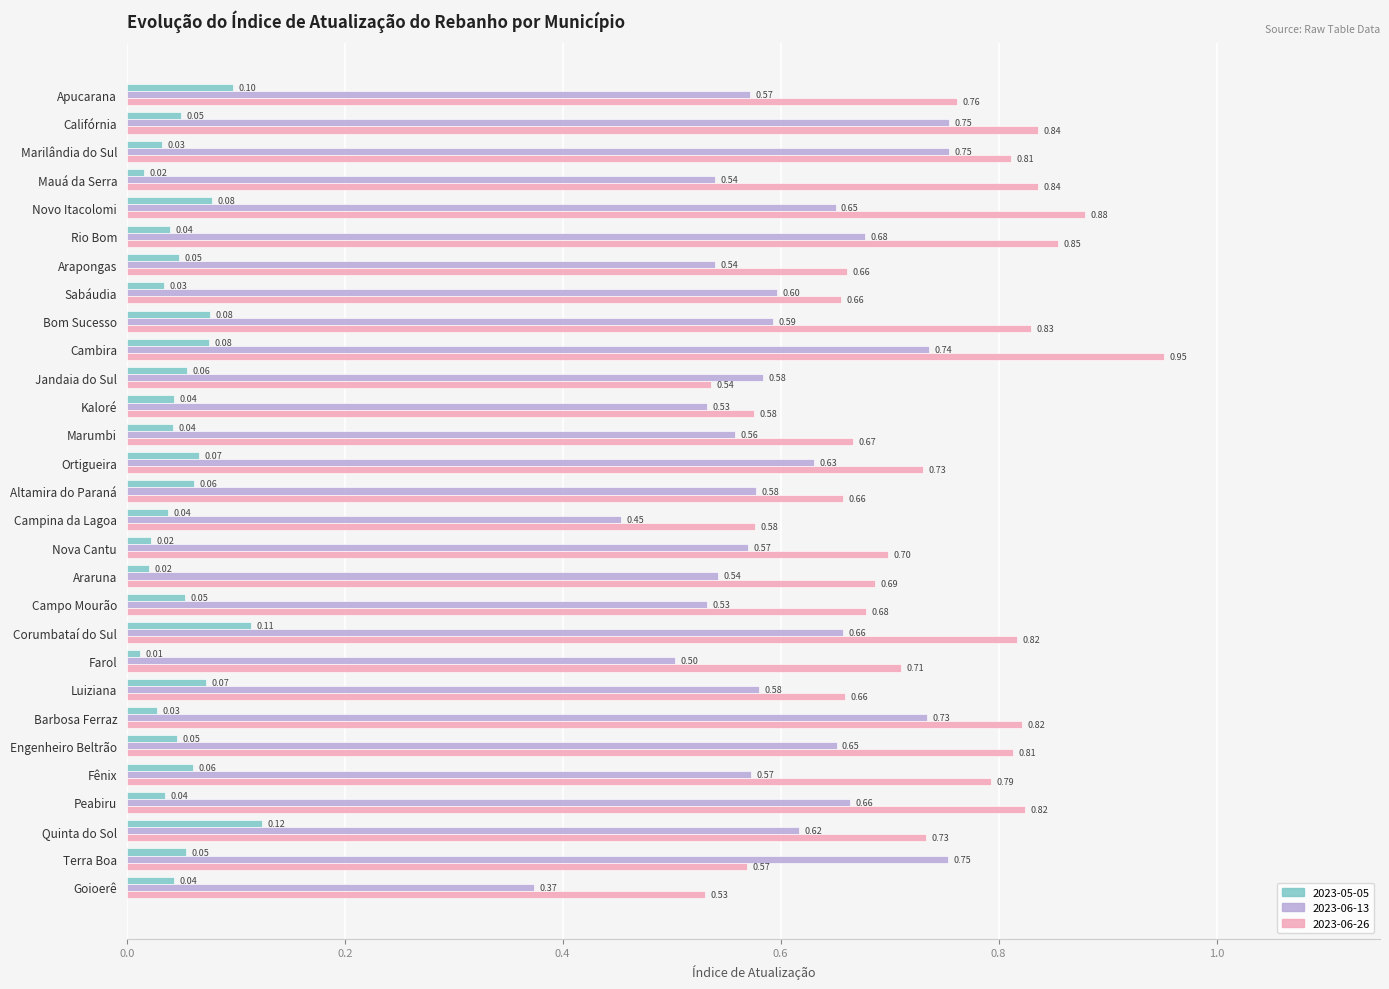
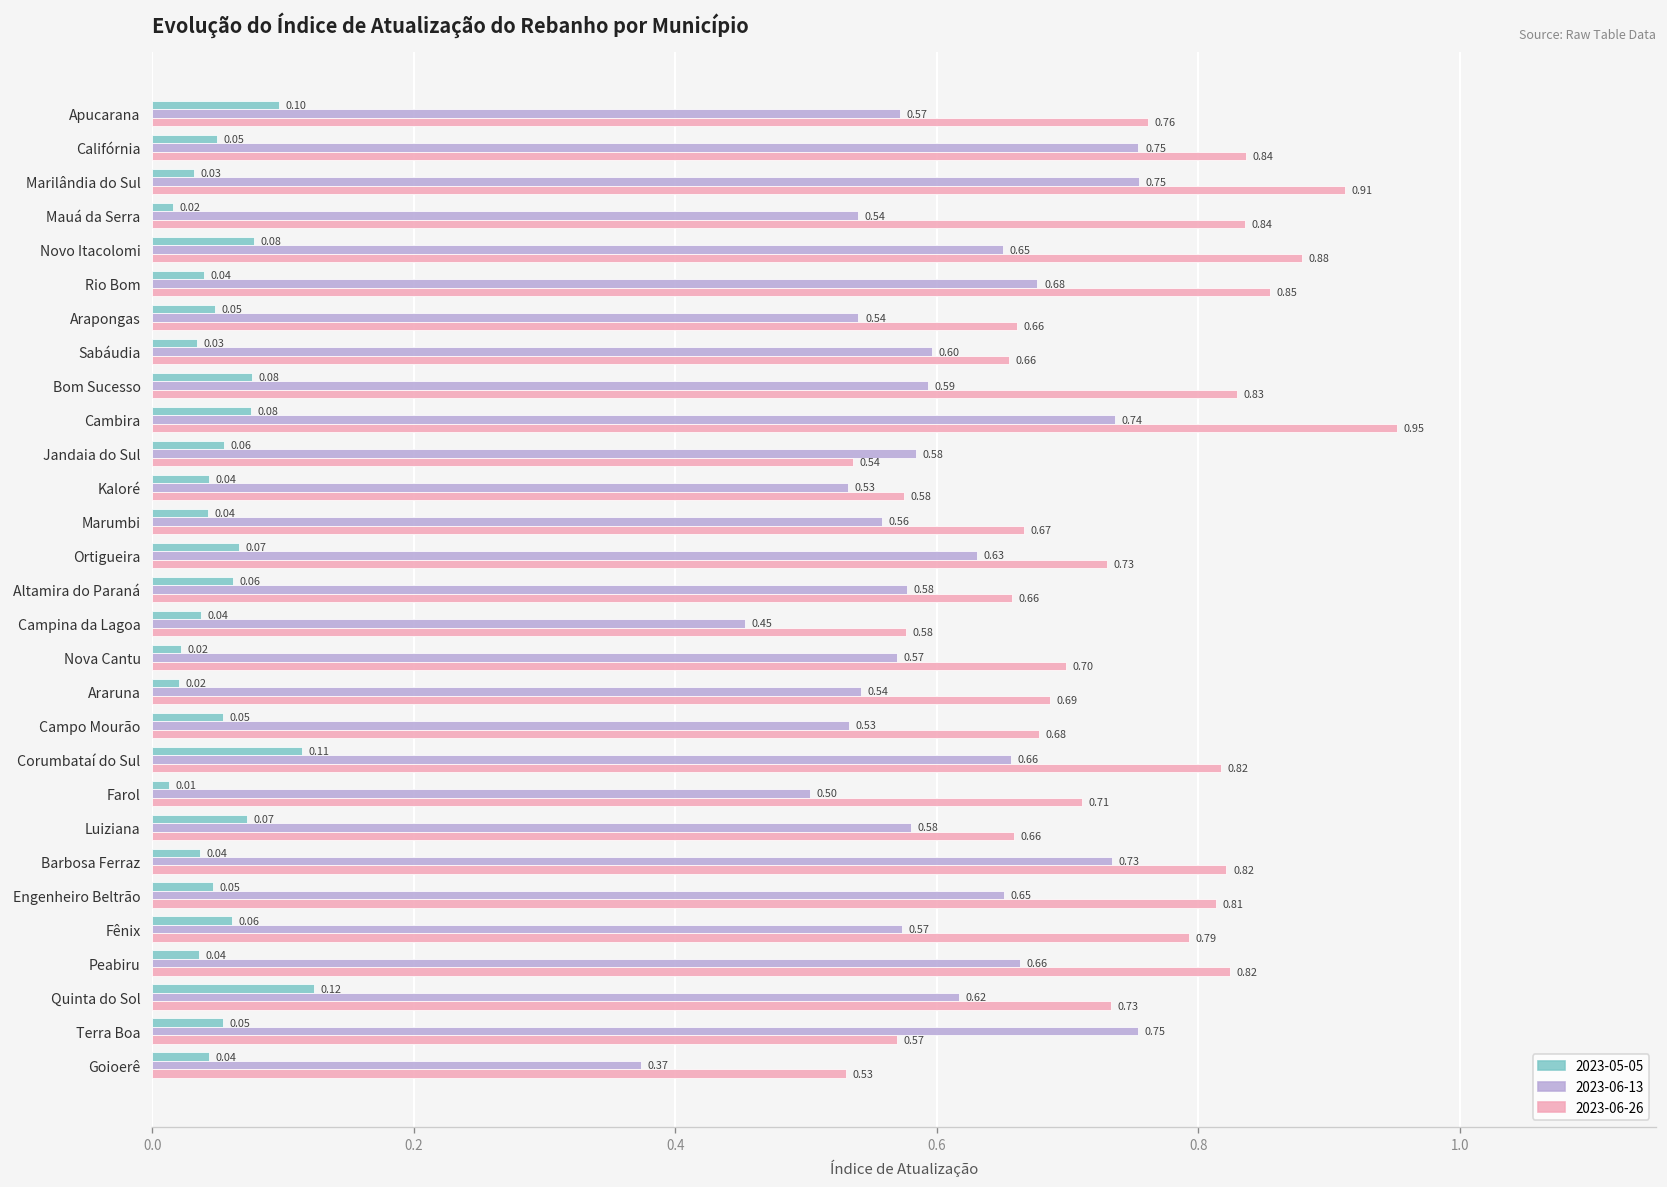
2023-06-26, Marilândia do Sul: 0.81 -> 0.91
2023-05-05, Barbosa Ferraz: 0.03 -> 0.04
